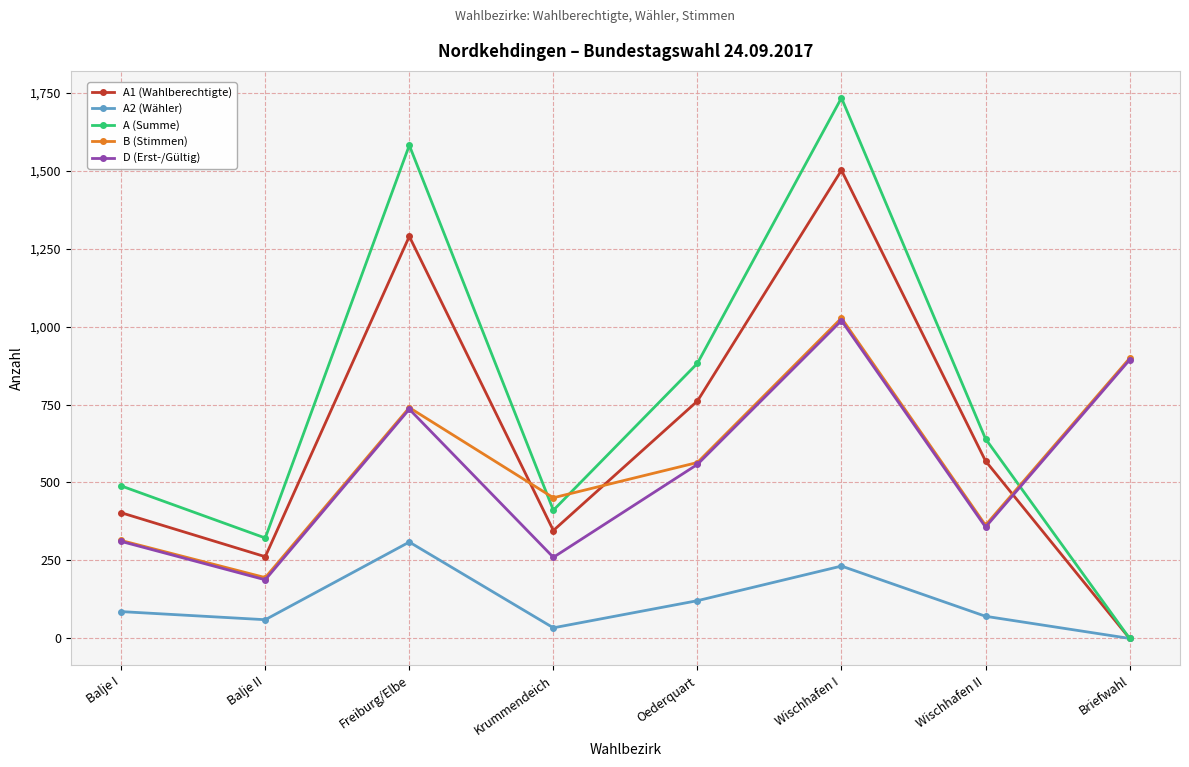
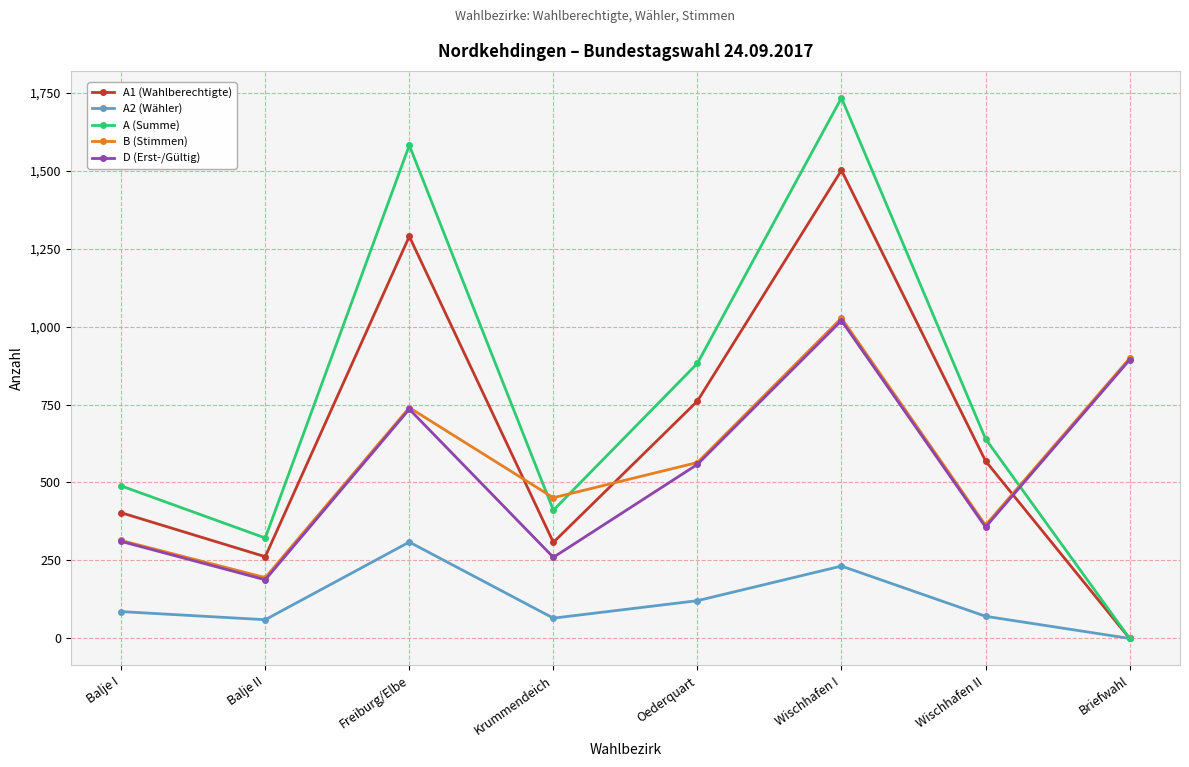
A1 (Wahlberechtigte), Krummendeich: 350 -> 310
A2 (Wähler), Krummendeich: 30 -> 70
